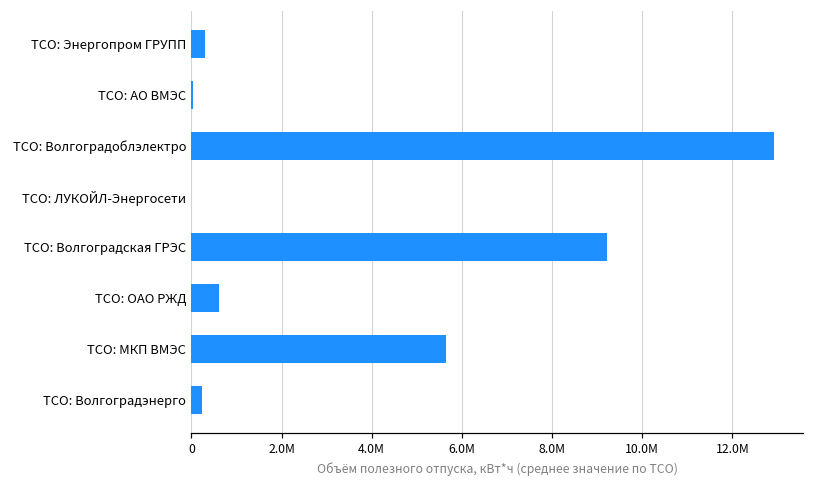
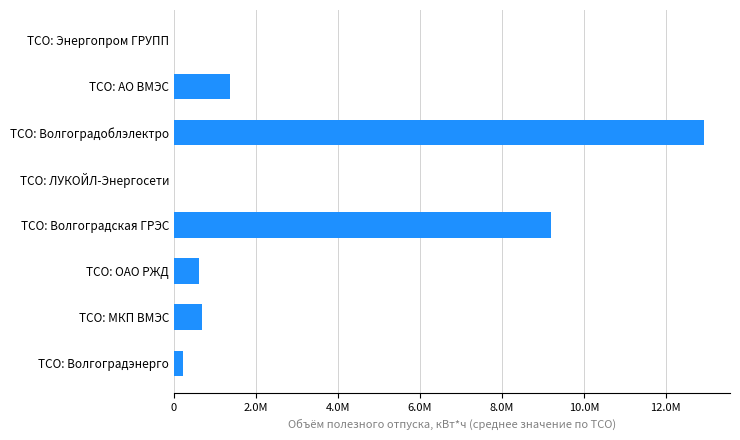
ТСО: Энергопром ГРУПП: 300000 -> 0
ТСО: АО ВМЭС: 0 -> 1400000
ТСО: МКП ВМЭС: 5600000 -> 700000
